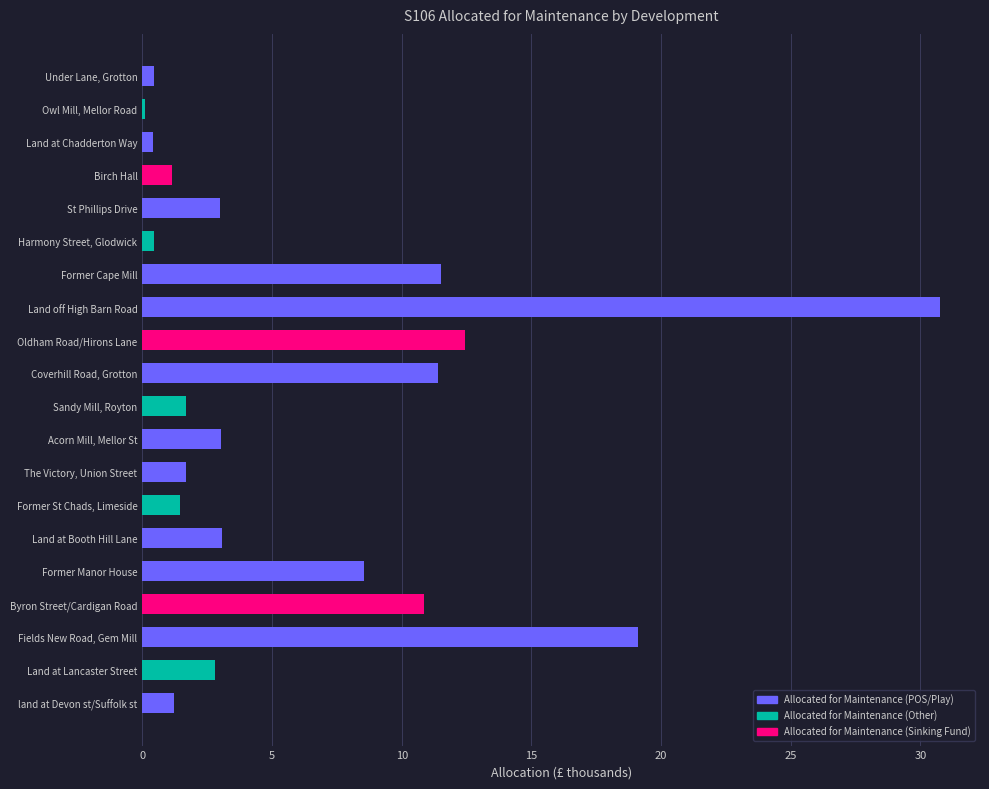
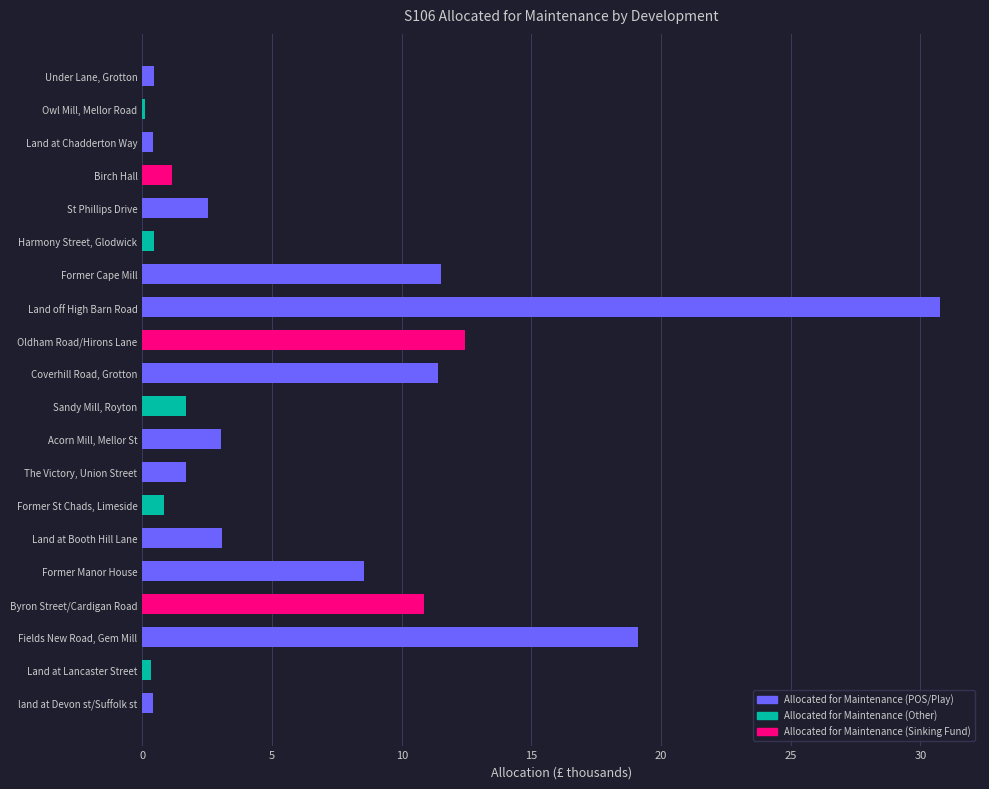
St Phillips Drive: 3.0 -> 2.5
Former St Chads, Limeside: 1.5 -> 0.8
Land at Lancaster Street: 2.8 -> 0.3
land at Devon st/Suffolk st: 1.2 -> 0.4
